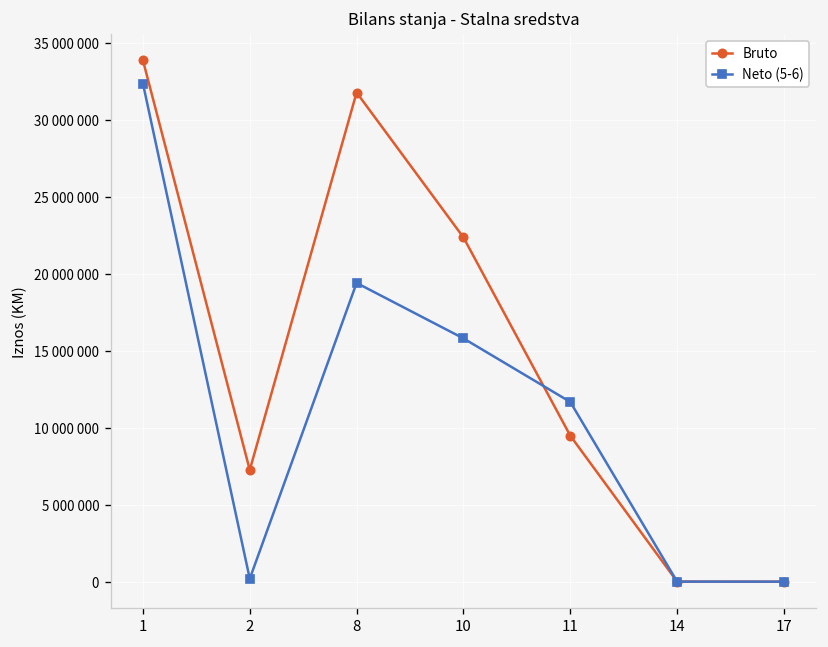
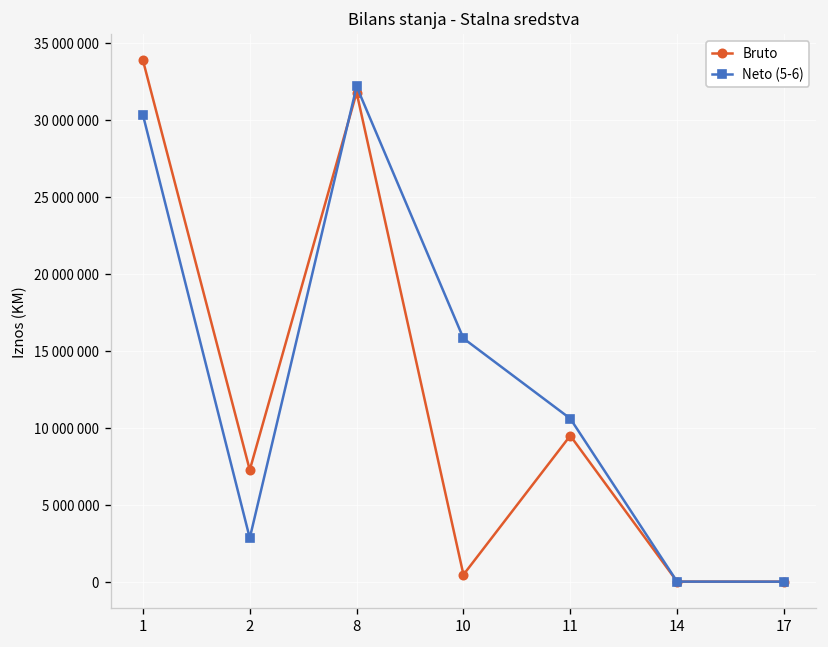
Neto (5-6), 1: 32300000 -> 30300000
Neto (5-6), 2: 200000 -> 2800000
Neto (5-6), 8: 19400000 -> 32200000
Bruto, 10: 22400000 -> 500000
Neto (5-6), 11: 11700000 -> 10600000
